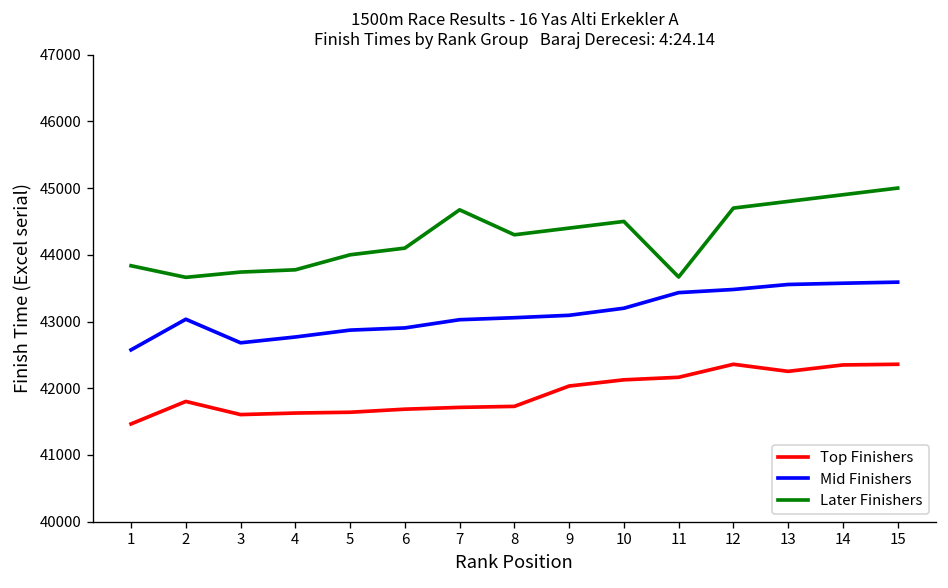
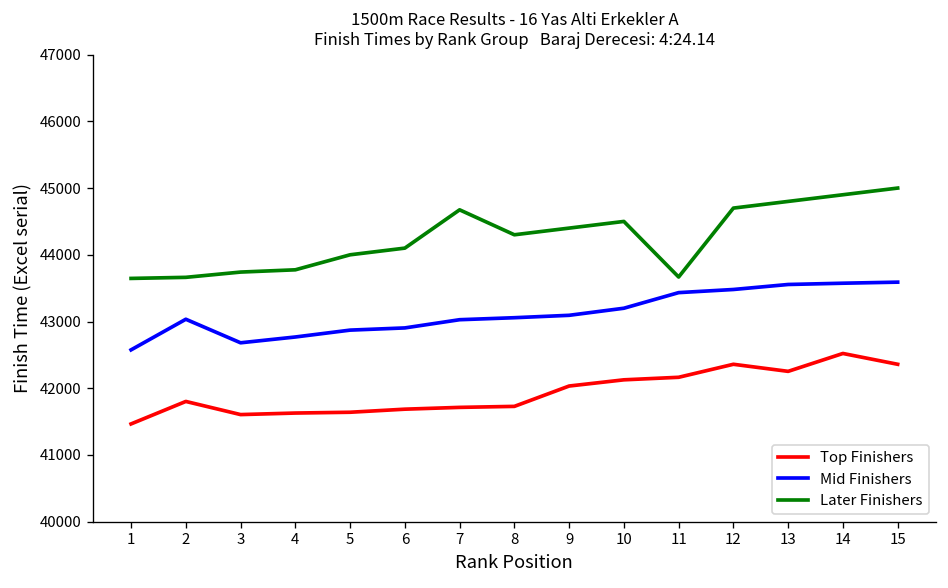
Later Finishers, 1: 43800 -> 43600
Top Finishers, 14: 42300 -> 42500
